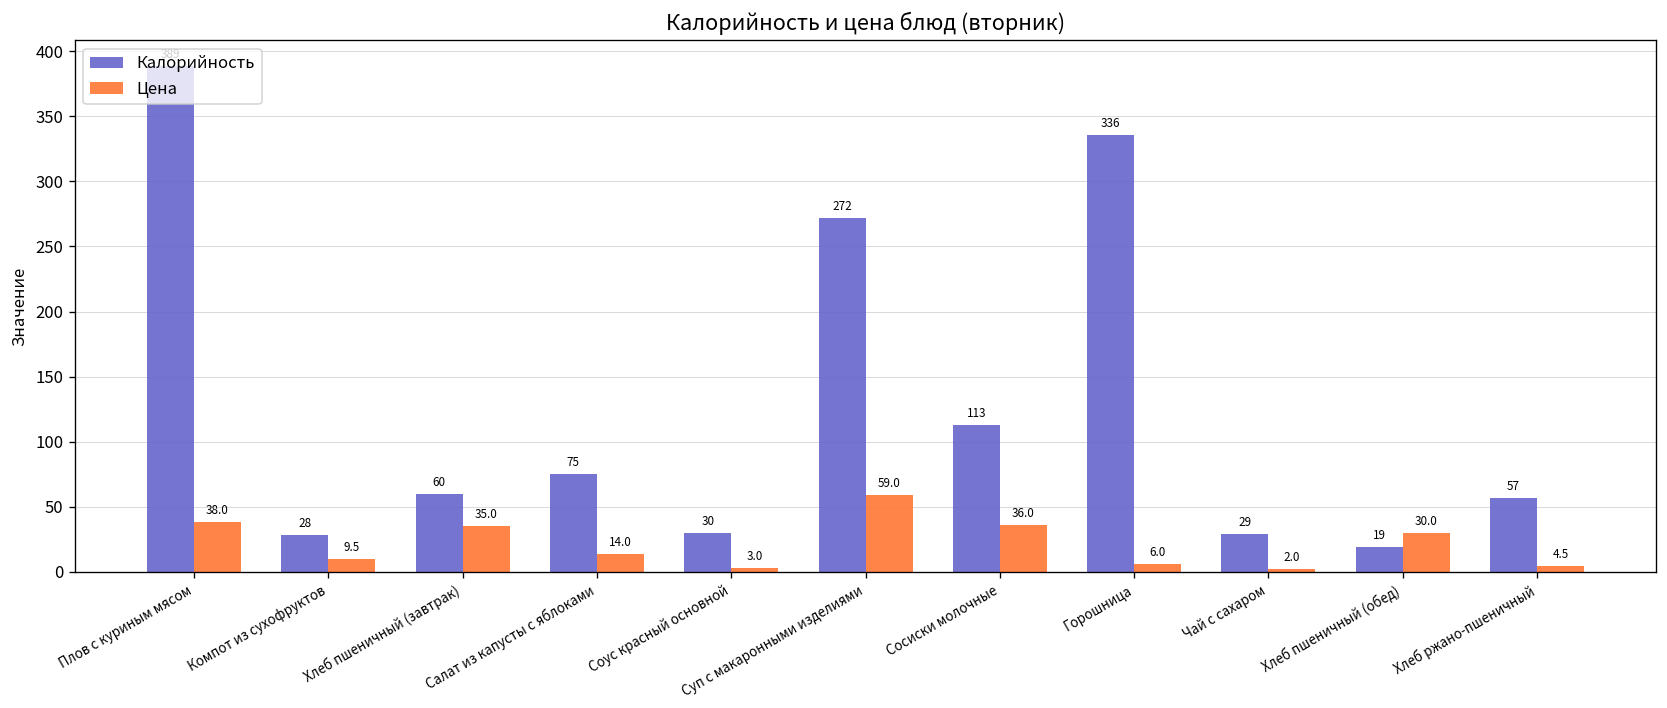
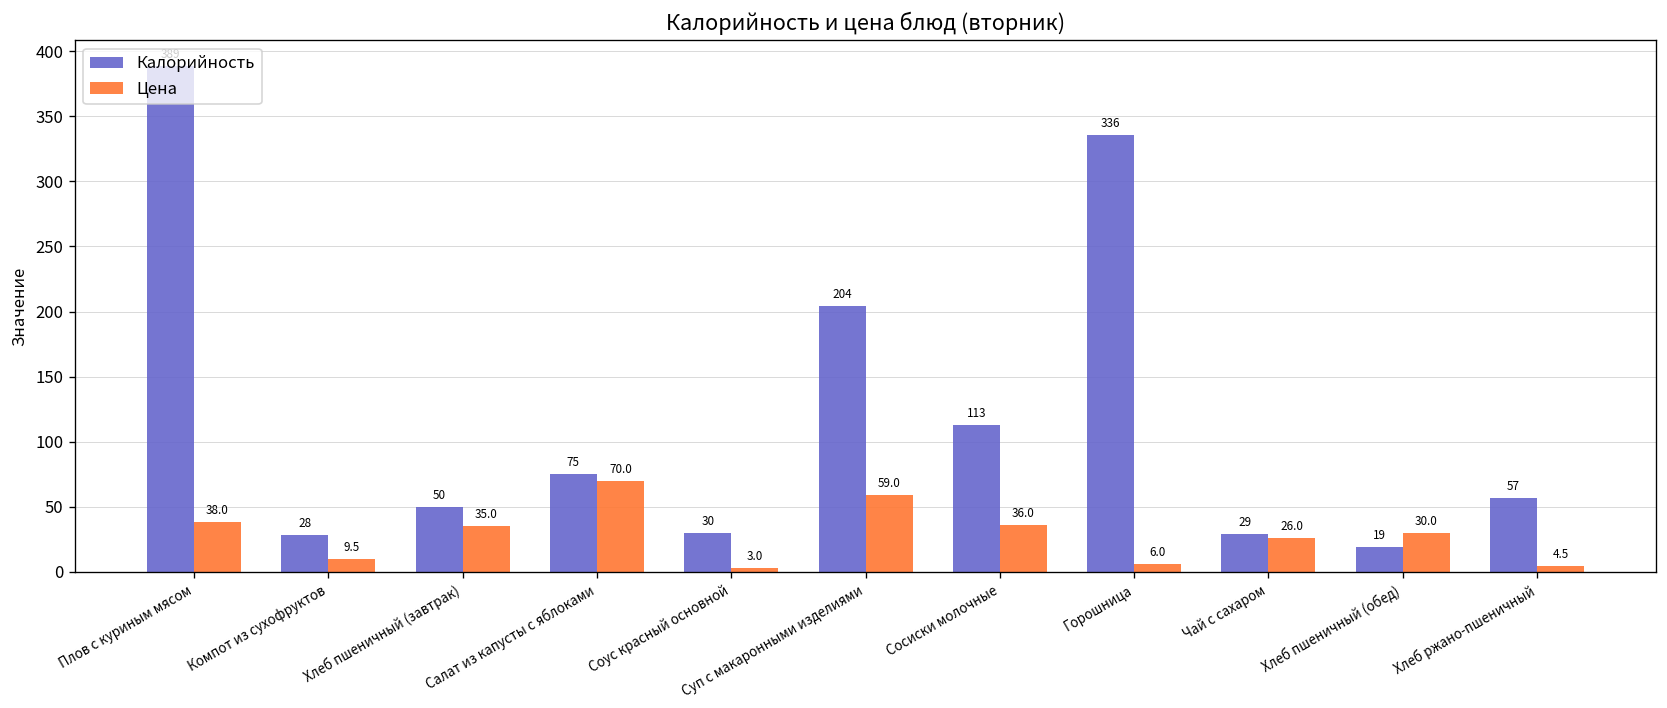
Калорийность, Хлеб пшеничный (завтрак): 60 -> 50
Цена, Салат из капусты с яблоками: 14.0 -> 70.0
Калорийность, Суп с макаронными изделиями: 272 -> 204
Цена, Чай с сахаром: 2.0 -> 26.0
